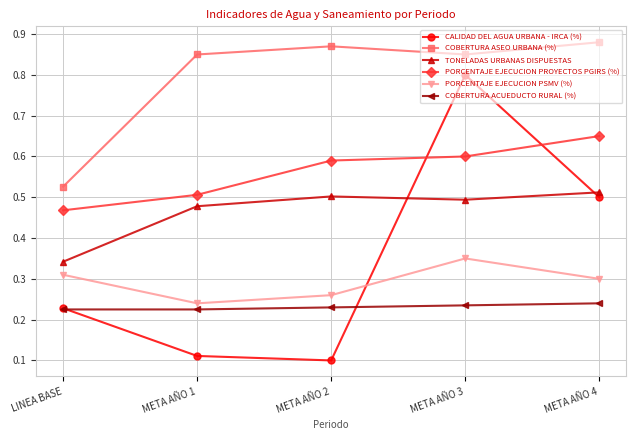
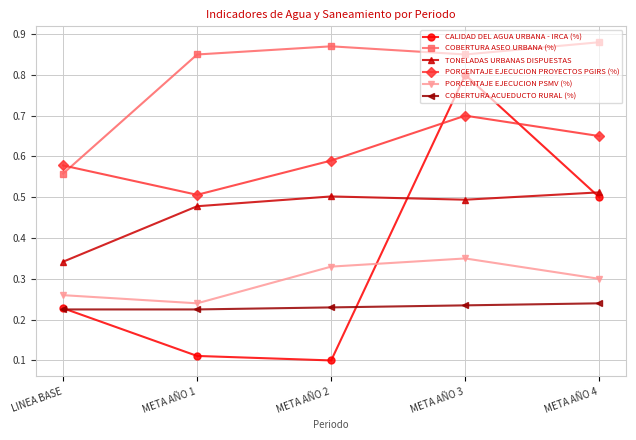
COBERTURA ASEO URBANA (%), LINEA BASE: 0.53 -> 0.56
PORCENTAJE EJECUCION PROYECTOS PGIRS (%), LINEA BASE: 0.47 -> 0.58
PORCENTAJE EJECUCION PSMV (%), LINEA BASE: 0.31 -> 0.26
PORCENTAJE EJECUCION PSMV (%), META AÑO 2: 0.26 -> 0.33
PORCENTAJE EJECUCION PROYECTOS PGIRS (%), META AÑO 3: 0.6 -> 0.7
